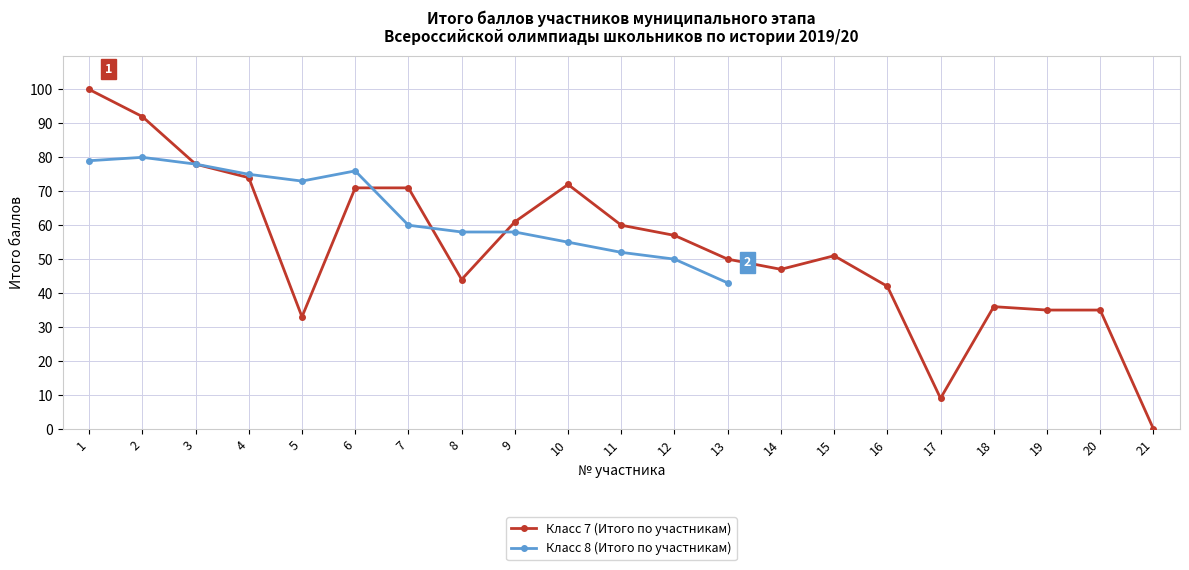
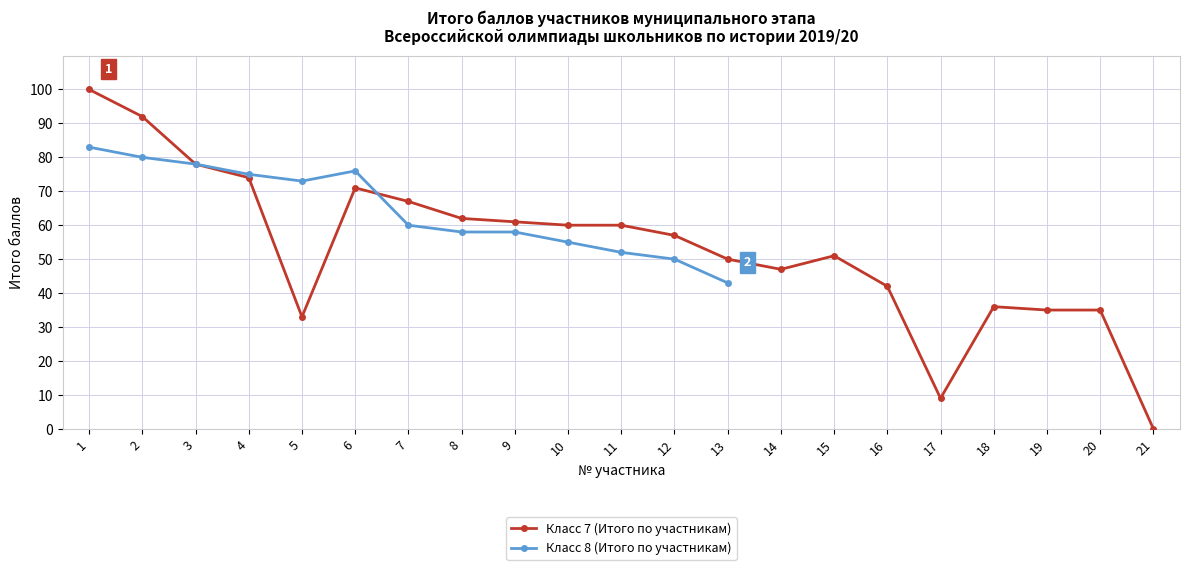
Класс 8 (Итого по участникам), 1: 79 -> 83
Класс 7 (Итого по участникам), 7: 71 -> 67
Класс 7 (Итого по участникам), 8: 44 -> 62
Класс 7 (Итого по участникам), 10: 72 -> 60
